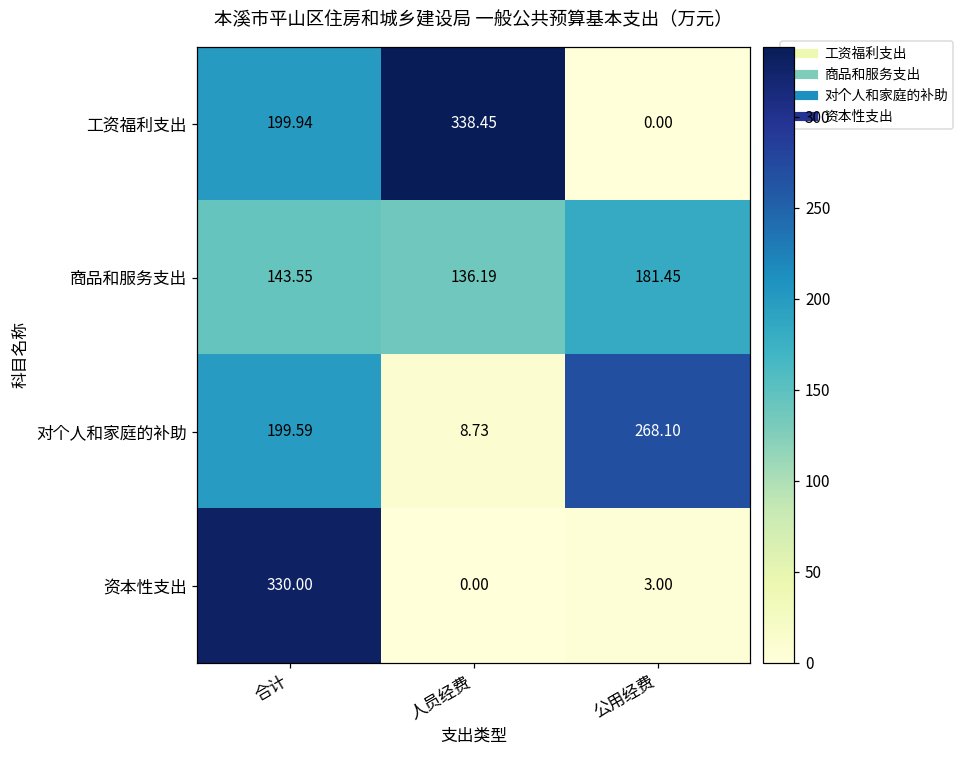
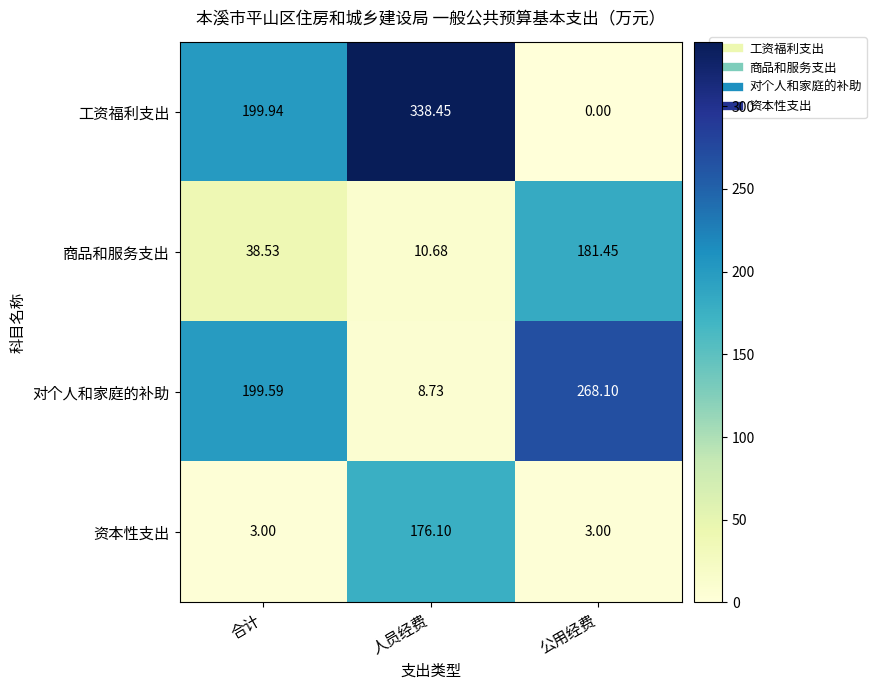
商品和服务支出, 合计: 143.55 -> 38.53
商品和服务支出, 人员经费: 136.19 -> 10.68
资本性支出, 合计: 330.00 -> 3.00
资本性支出, 人员经费: 0.00 -> 176.10
